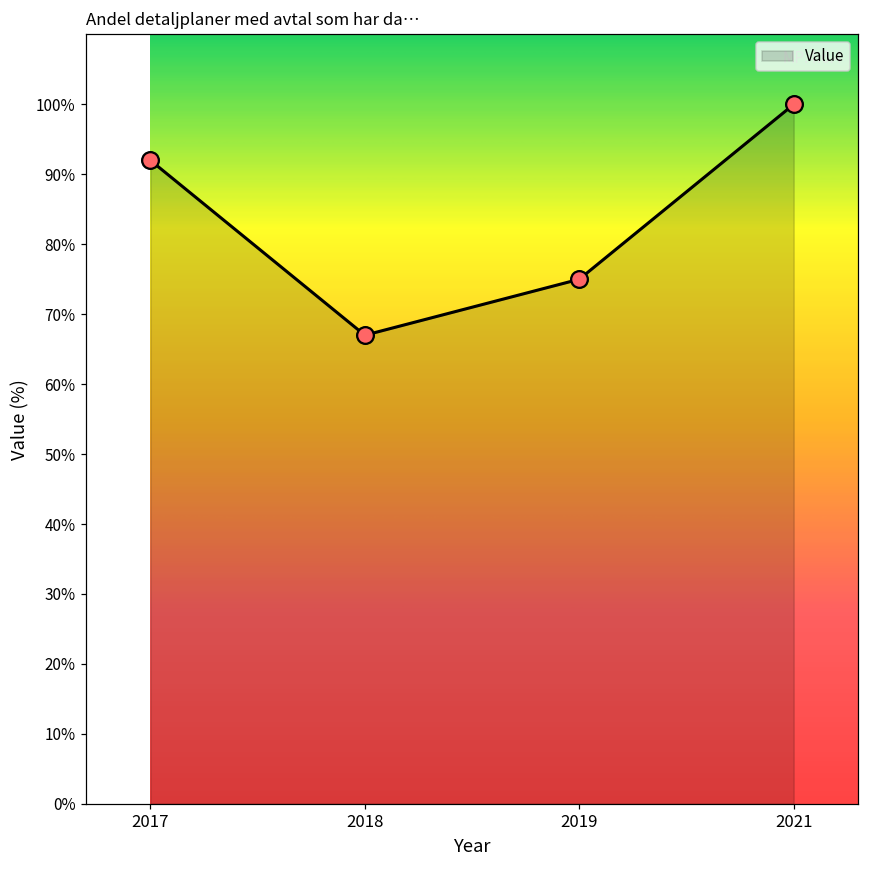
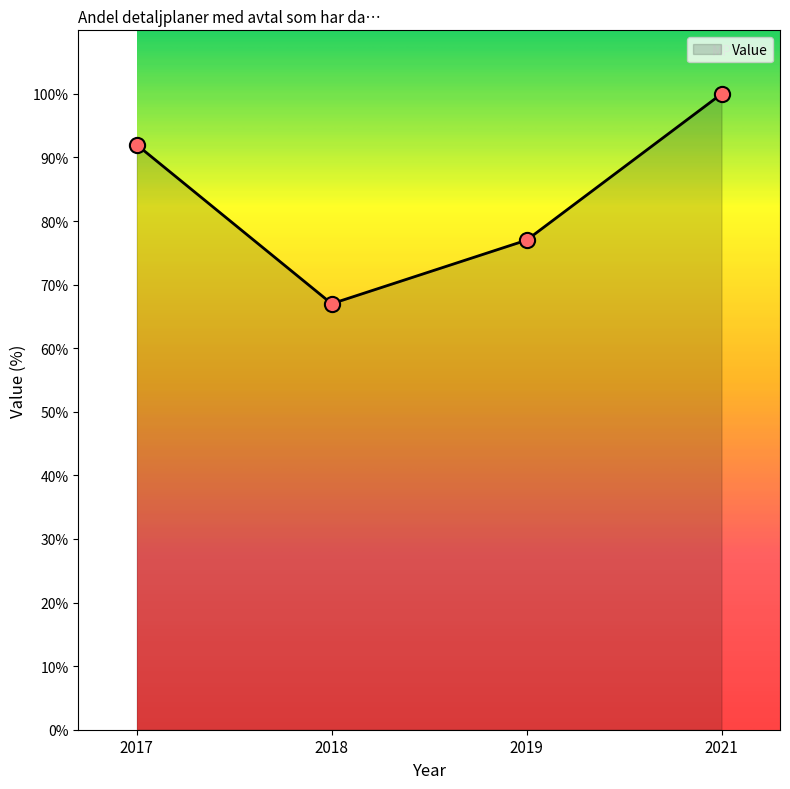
2019: 75% -> 77%
